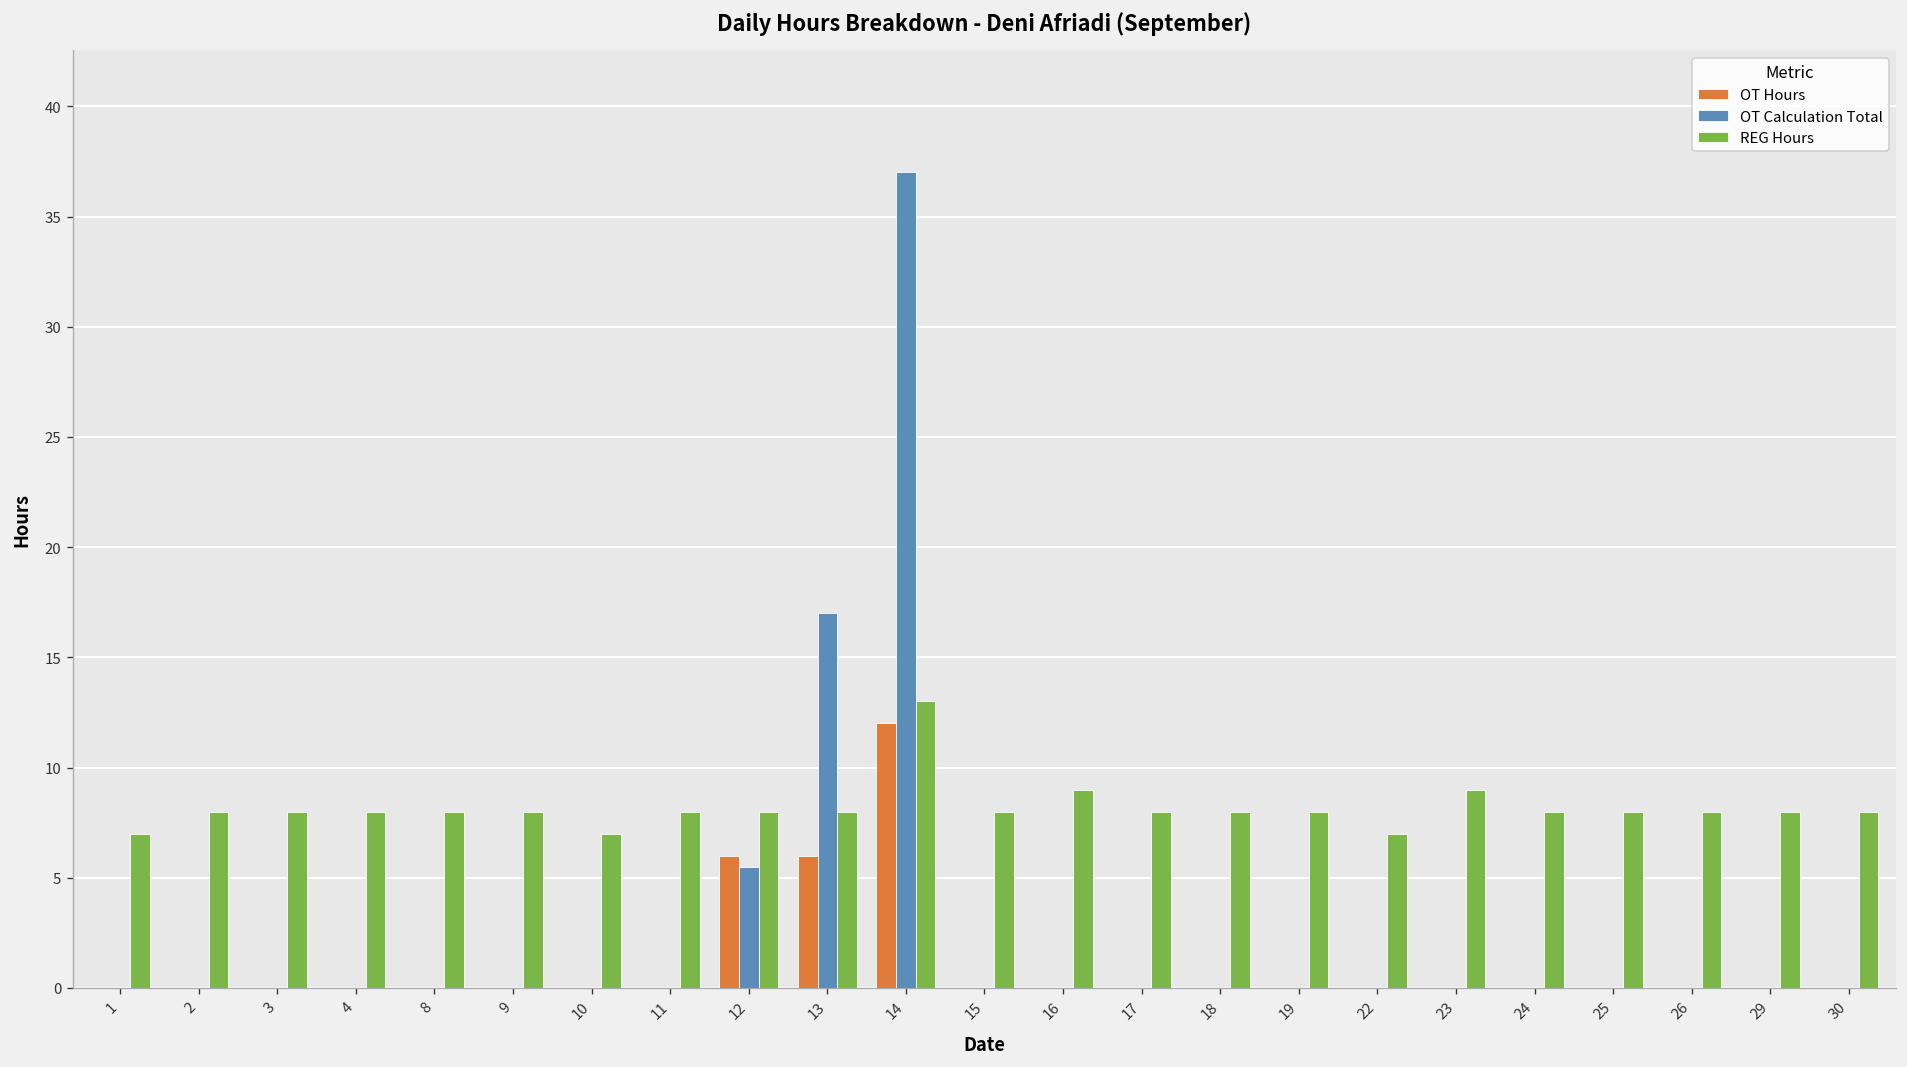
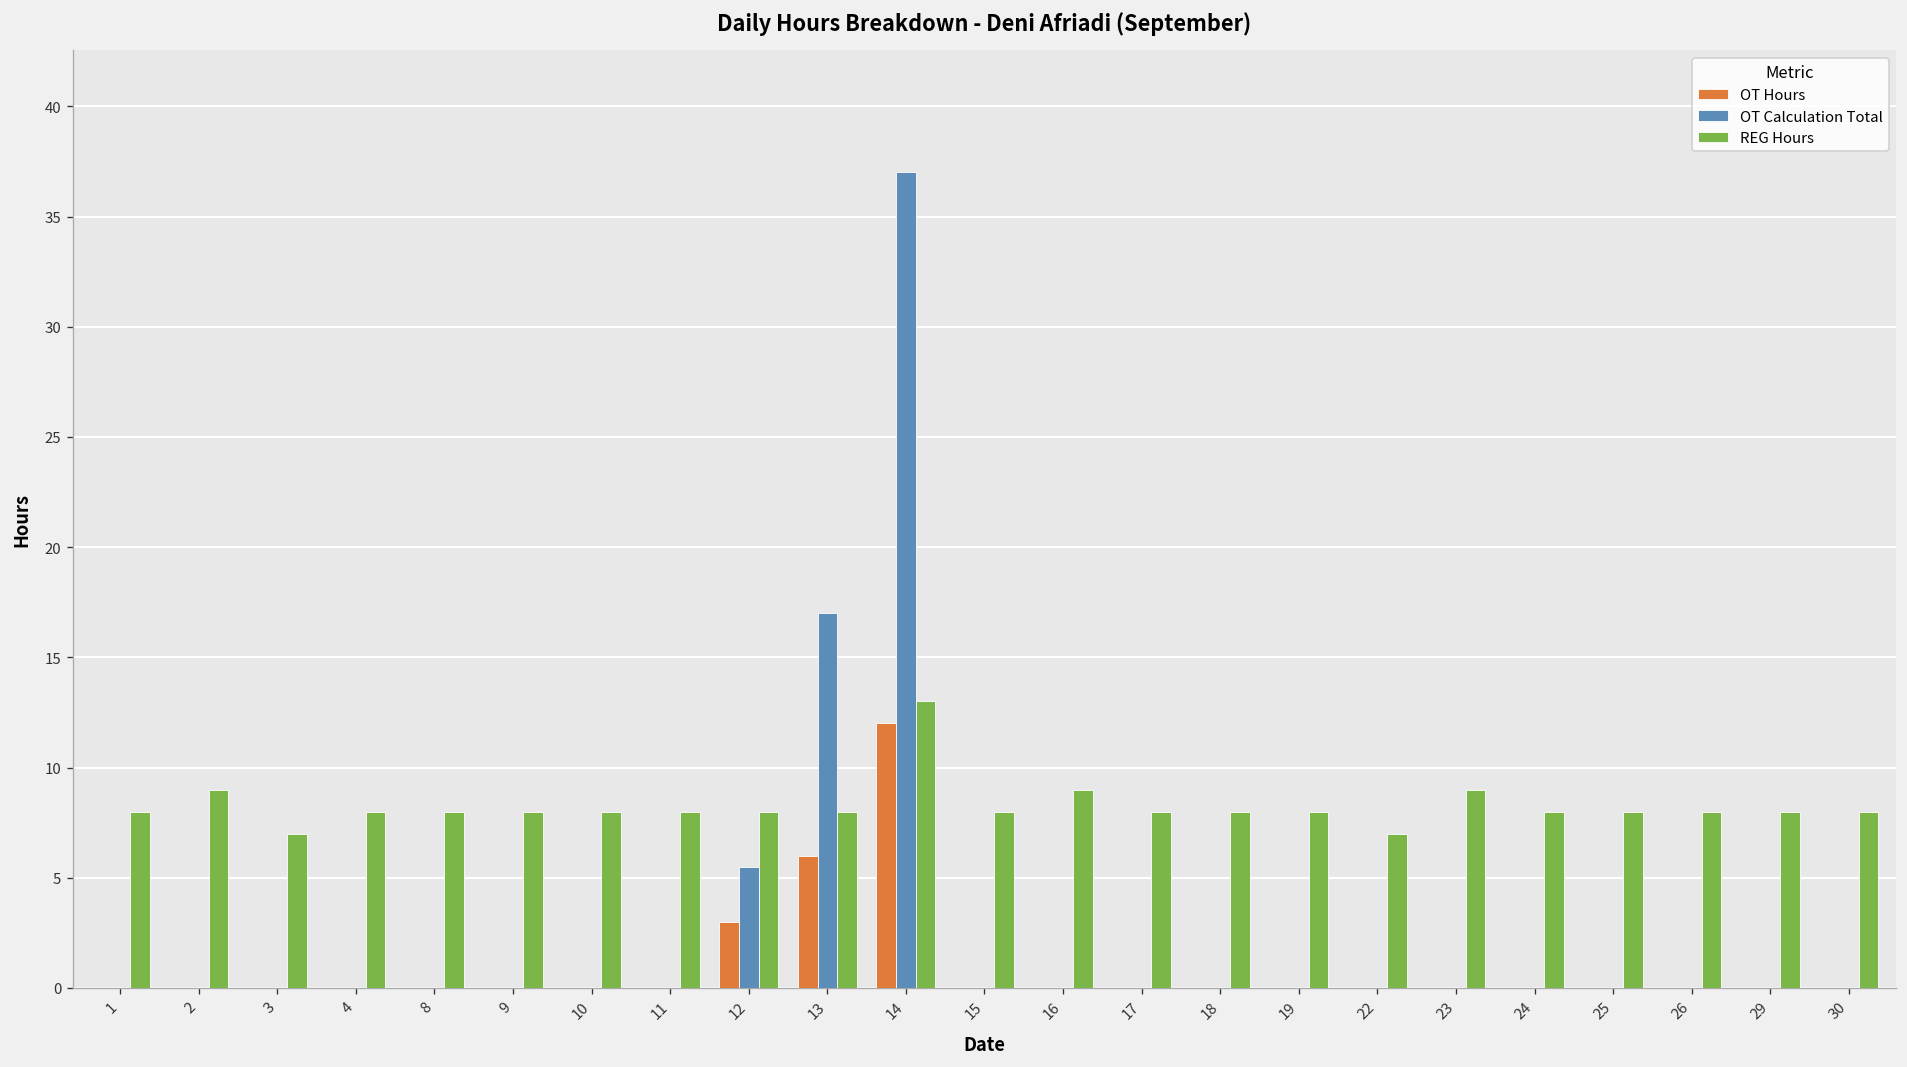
REG Hours, 1: 7 -> 8
REG Hours, 2: 8 -> 9
REG Hours, 3: 8 -> 7
REG Hours, 10: 7 -> 8
OT Hours, 12: 6 -> 3
